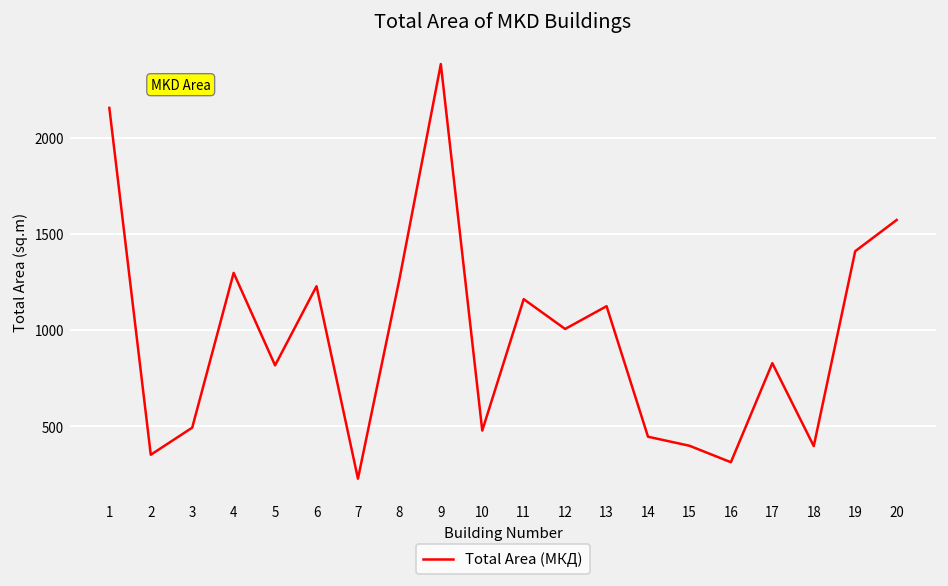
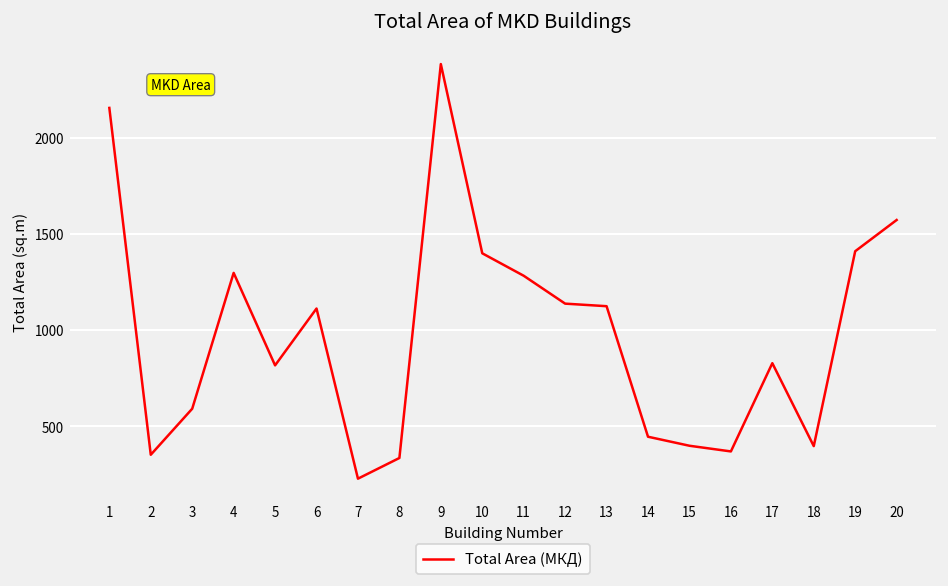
3: 490 -> 590
6: 1230 -> 1110
8: 1260 -> 340
10: 480 -> 1400
11: 1160 -> 1280
12: 1010 -> 1140
16: 310 -> 370
